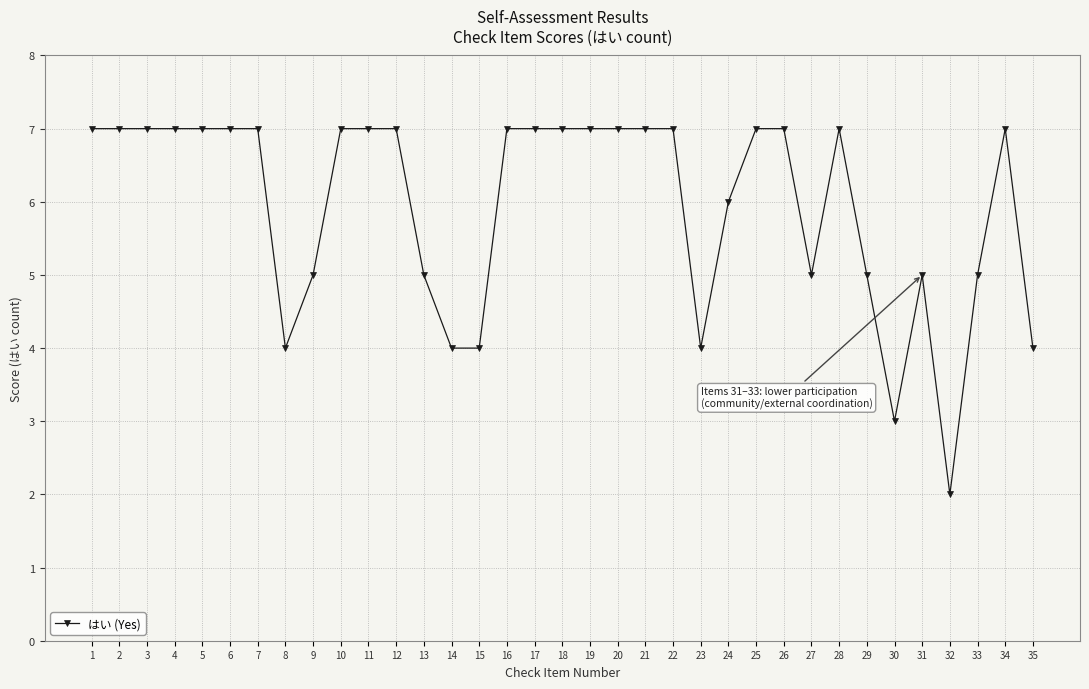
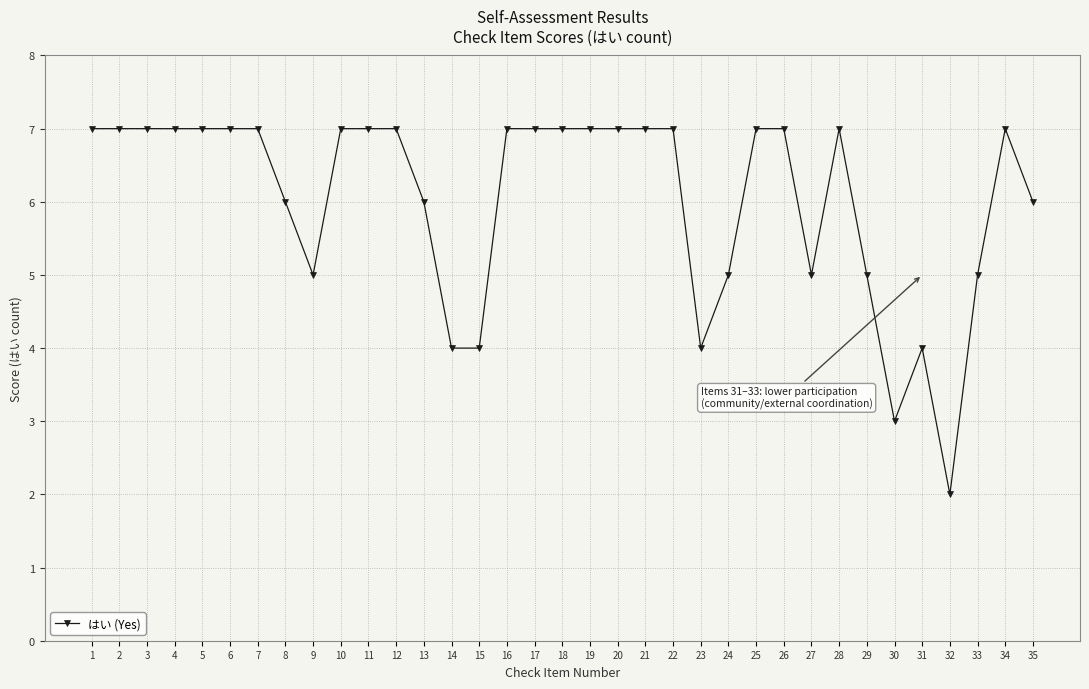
8: 4 -> 6
13: 5 -> 6
24: 6 -> 5
31: 5 -> 4
35: 4 -> 6
